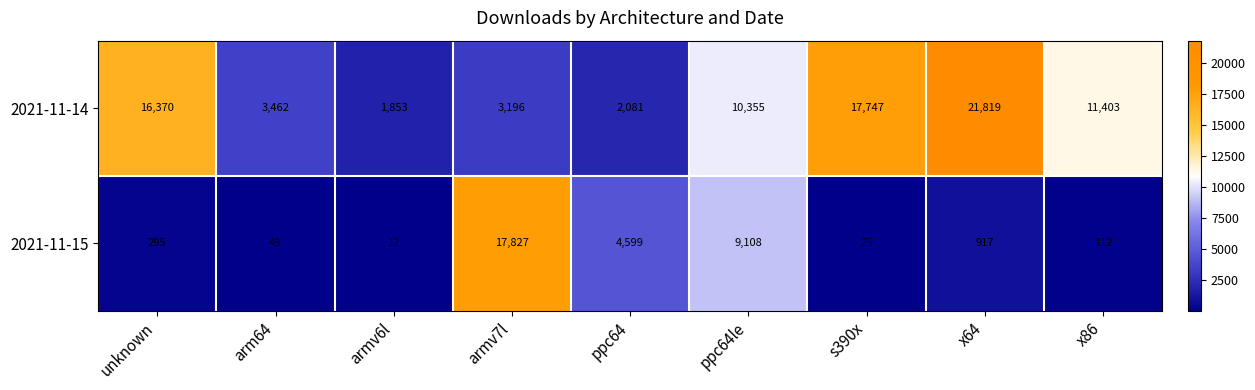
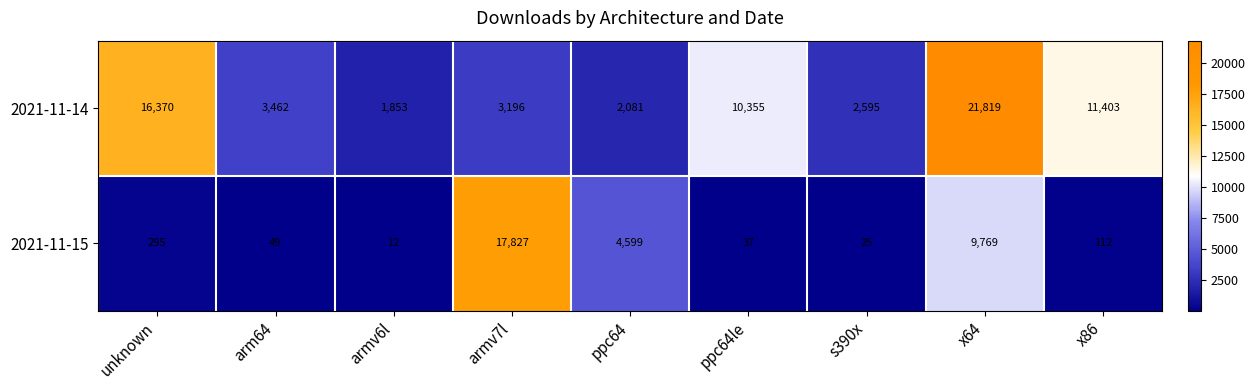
2021-11-14, s390x: 17,747 -> 2,595
2021-11-15, ppc64le: 9,108 -> 37
2021-11-15, x64: 917 -> 9,769
